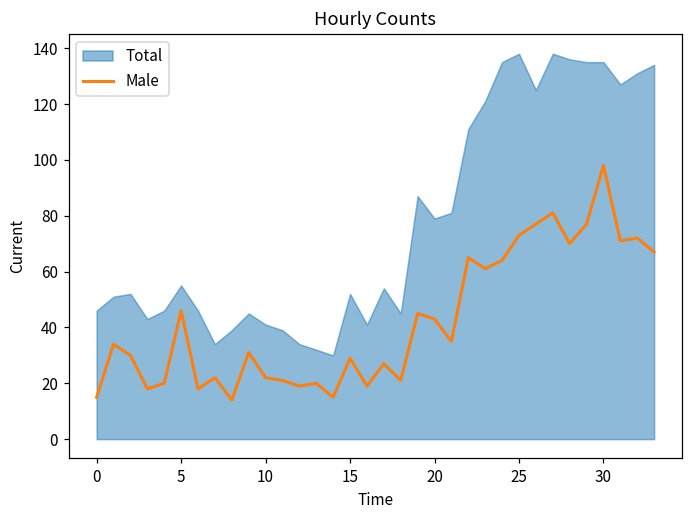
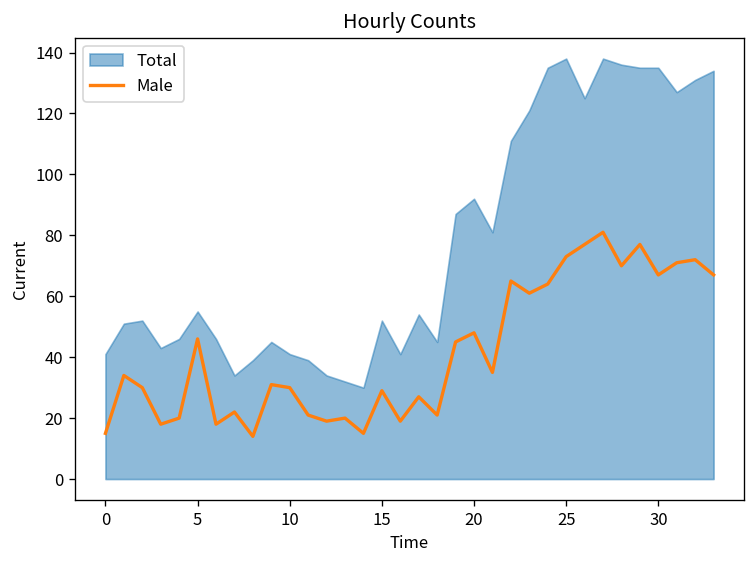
Total, 0: 46 -> 41
Male, 10: 22 -> 30
Male, 20: 43 -> 48
Total, 20: 79 -> 92
Male, 30: 98 -> 67
